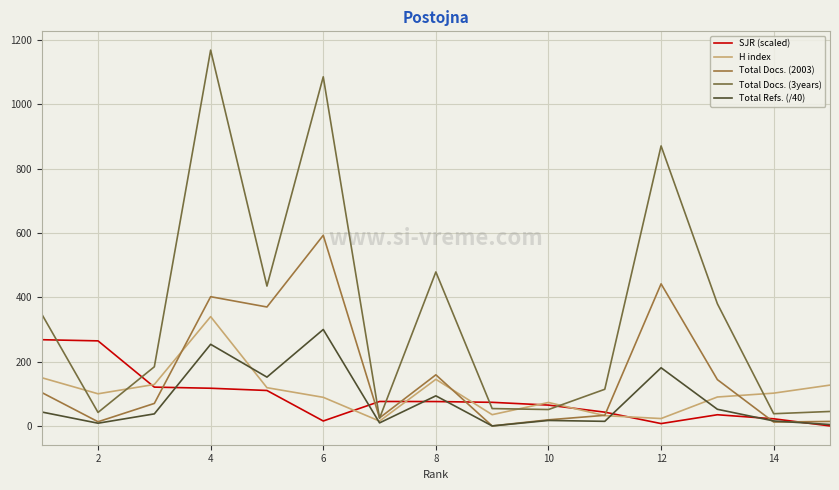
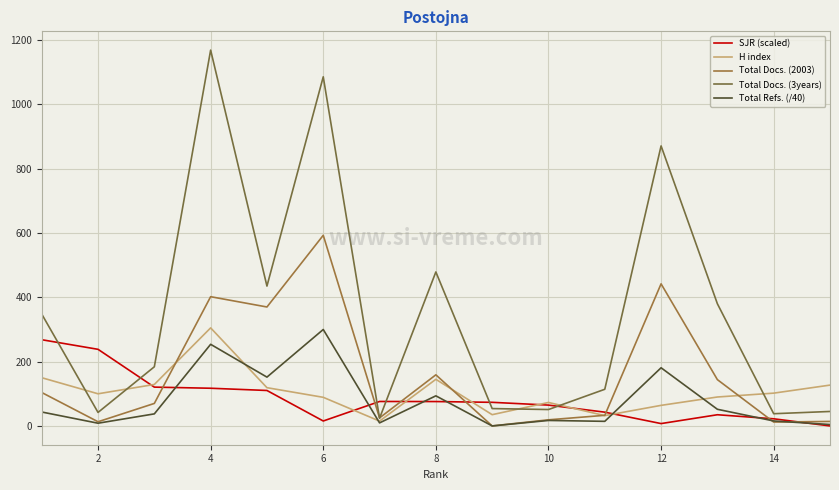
SJR (scaled), 2: 260 -> 240
H index, 4: 340 -> 310
H index, 12: 20 -> 60
